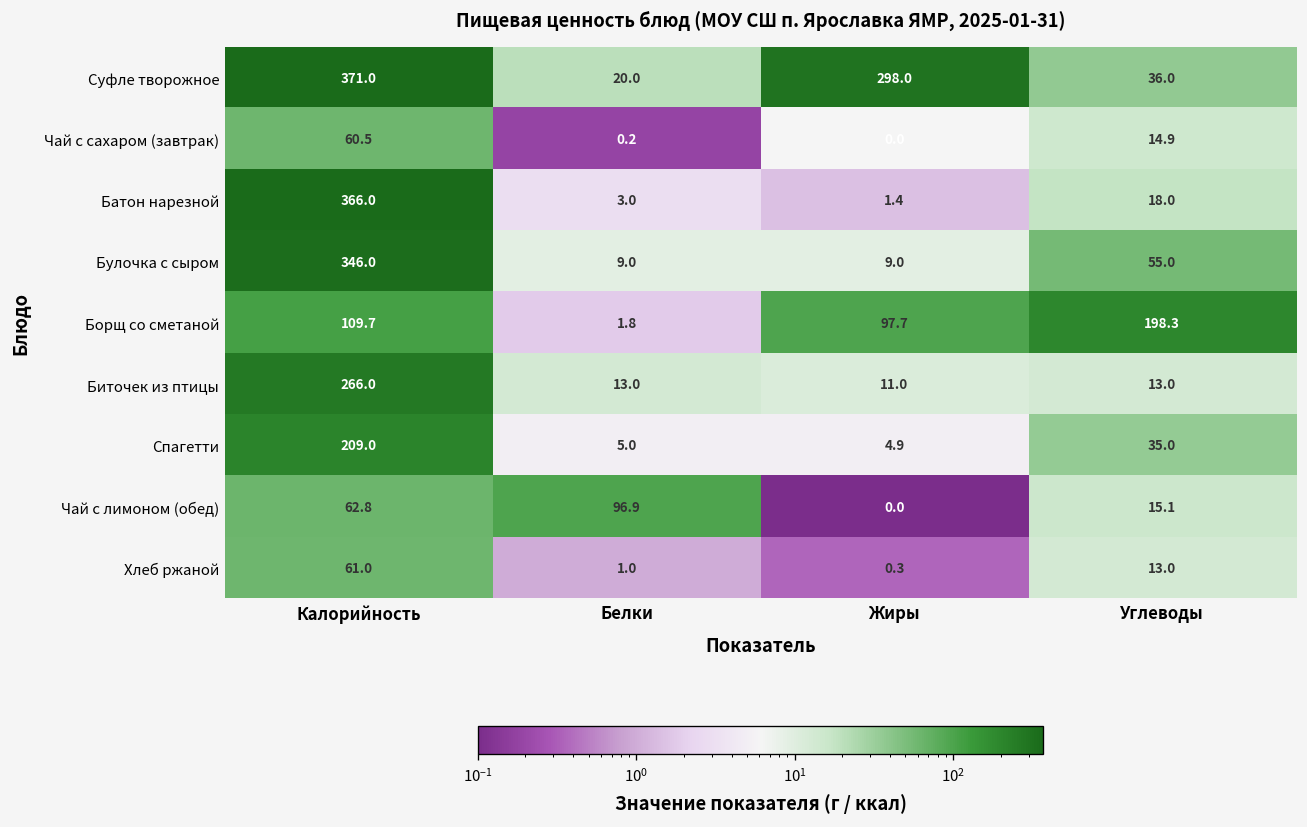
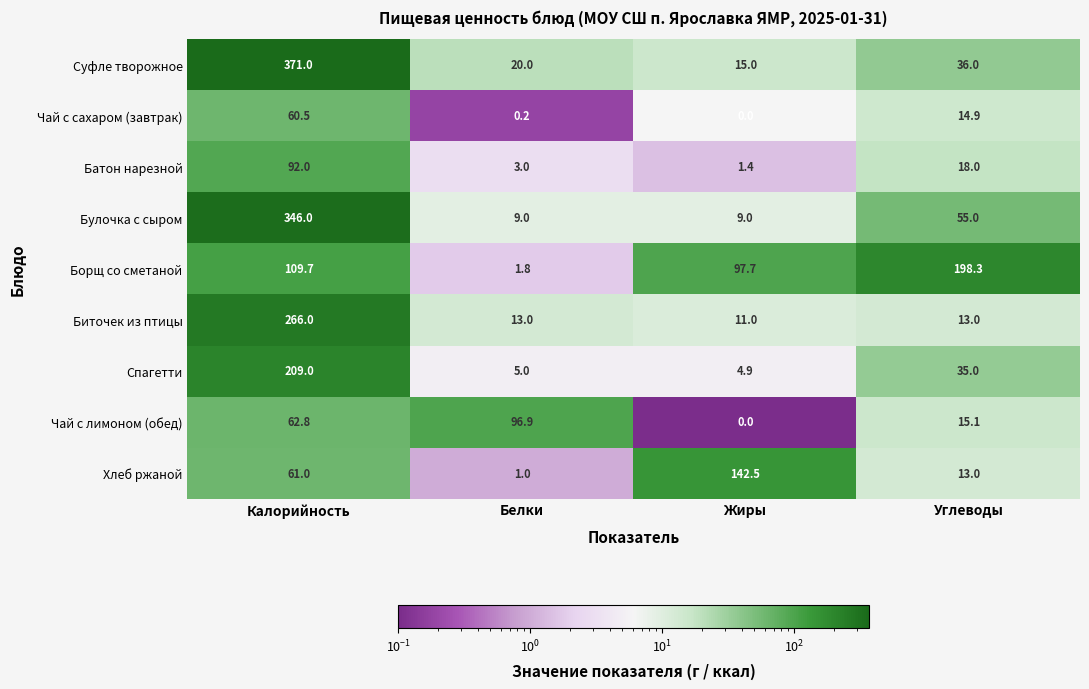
Суфле творожное, Жиры: 298.0 -> 15.0
Батон нарезной, Калорийность: 366.0 -> 92.0
Хлеб ржаной, Жиры: 0.3 -> 142.5
